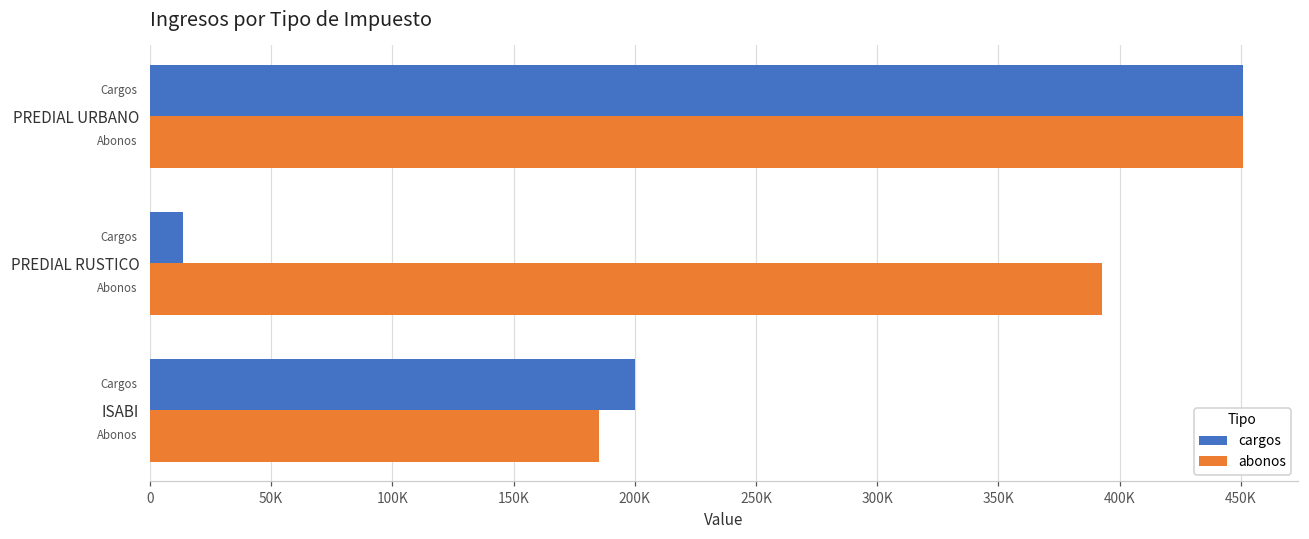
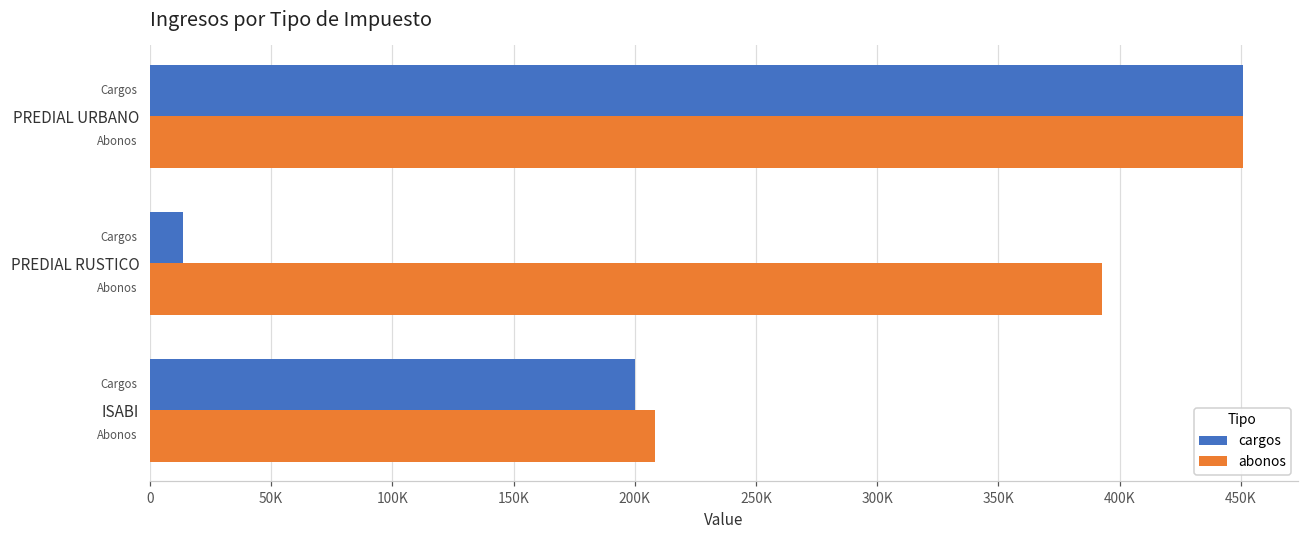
abonos, ISABI: 185000 -> 208000
